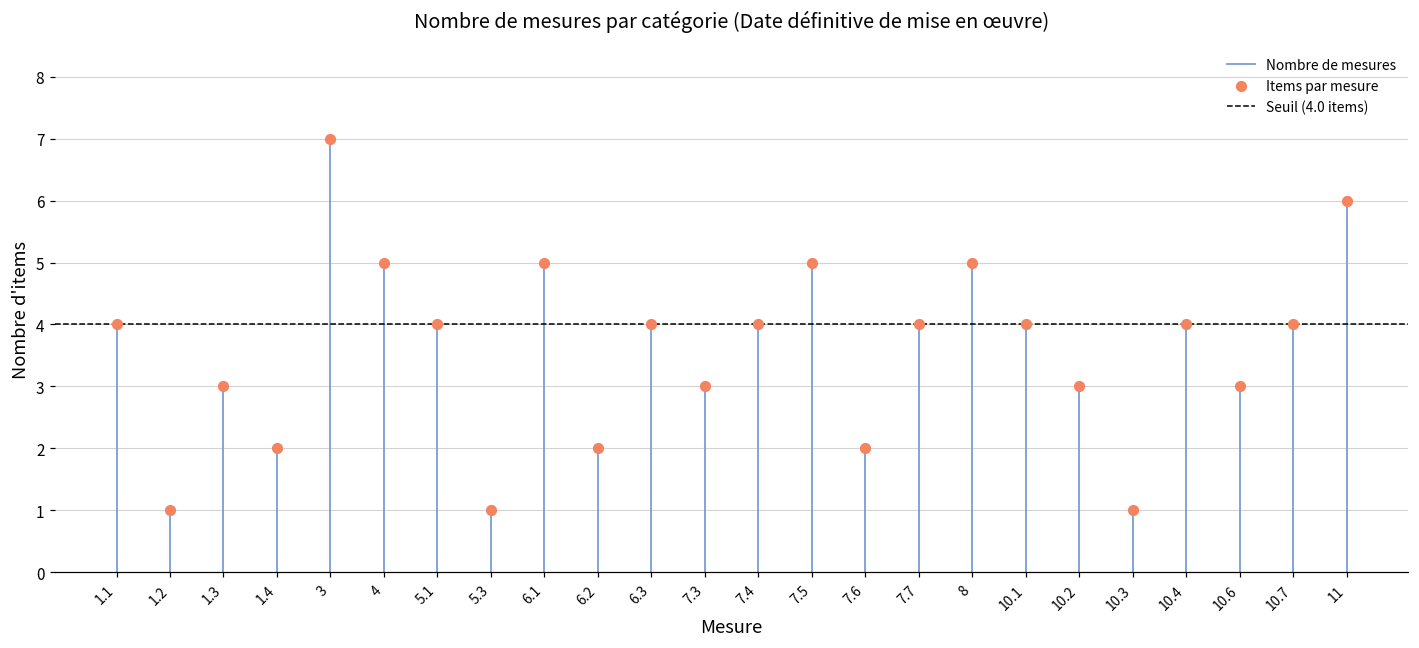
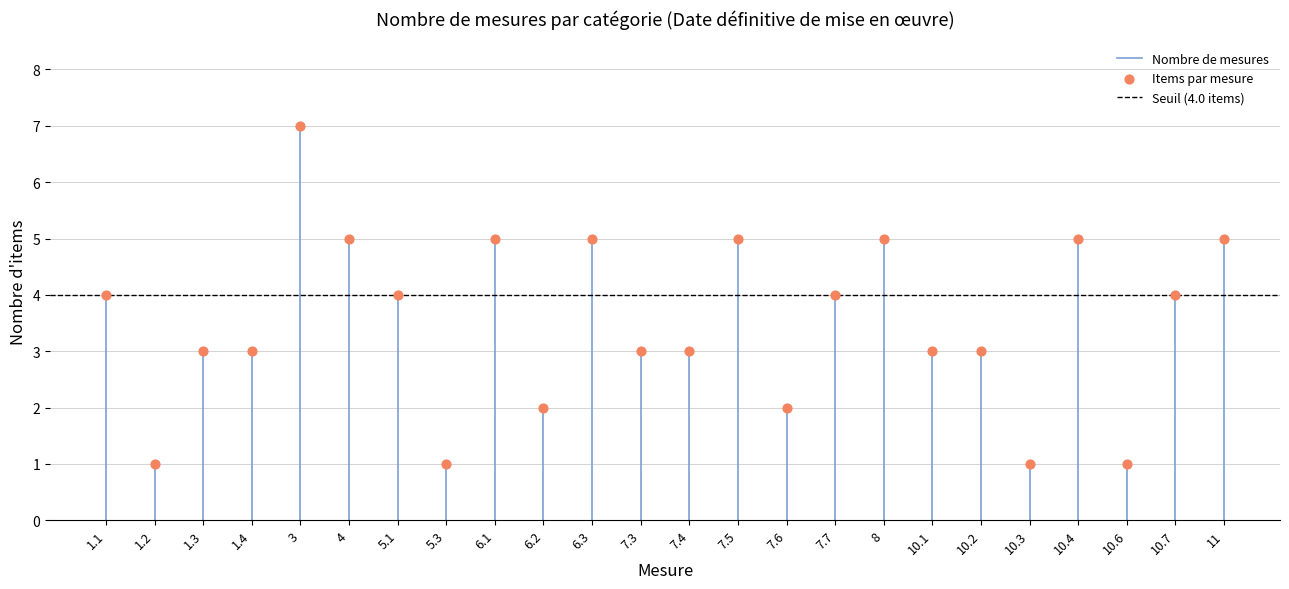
Items par mesure, 1.4: 2 -> 3
Items par mesure, 6.3: 4 -> 5
Items par mesure, 7.4: 4 -> 3
Items par mesure, 10.1: 4 -> 3
Items par mesure, 10.4: 4 -> 5
Items par mesure, 10.6: 3 -> 1
Items par mesure, 11: 6 -> 5
